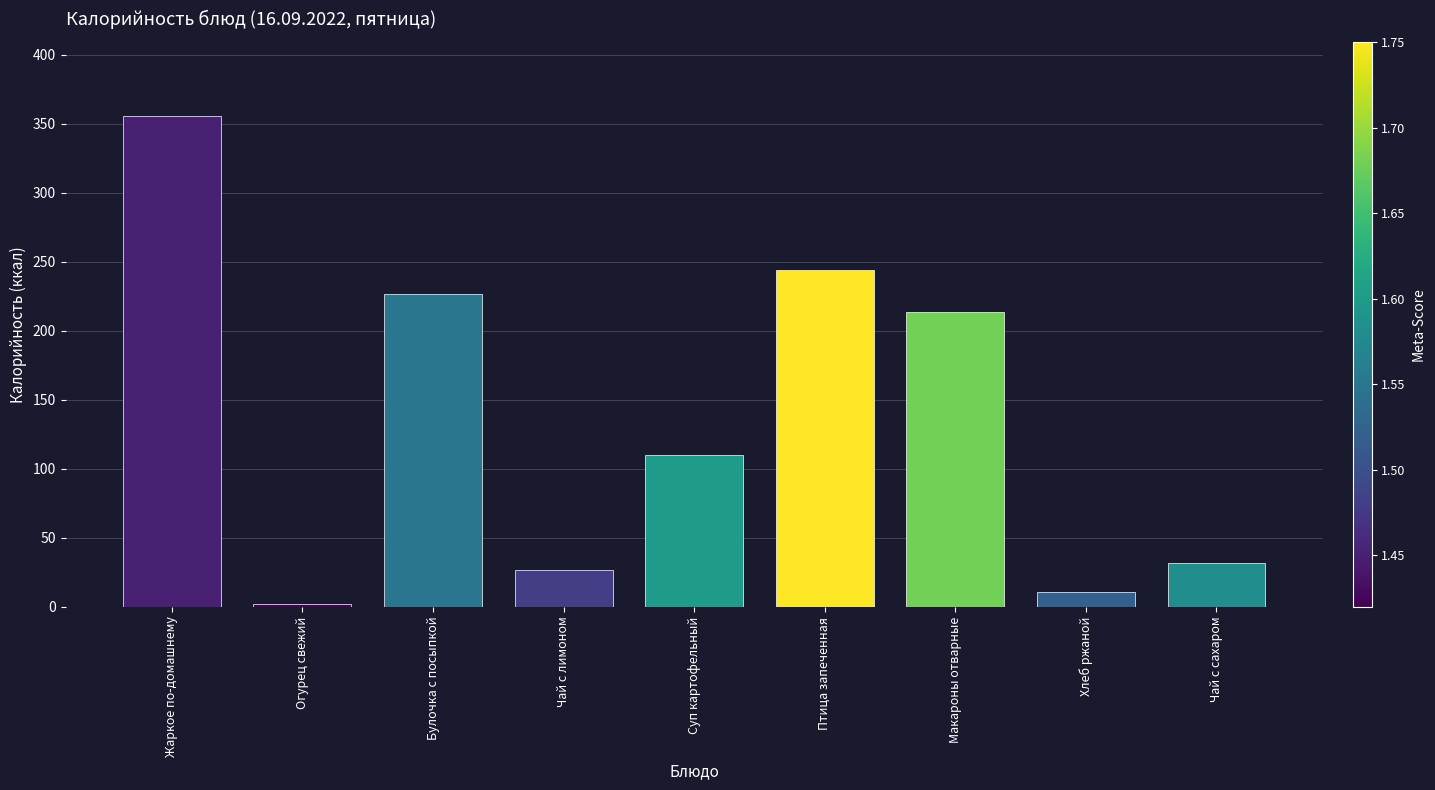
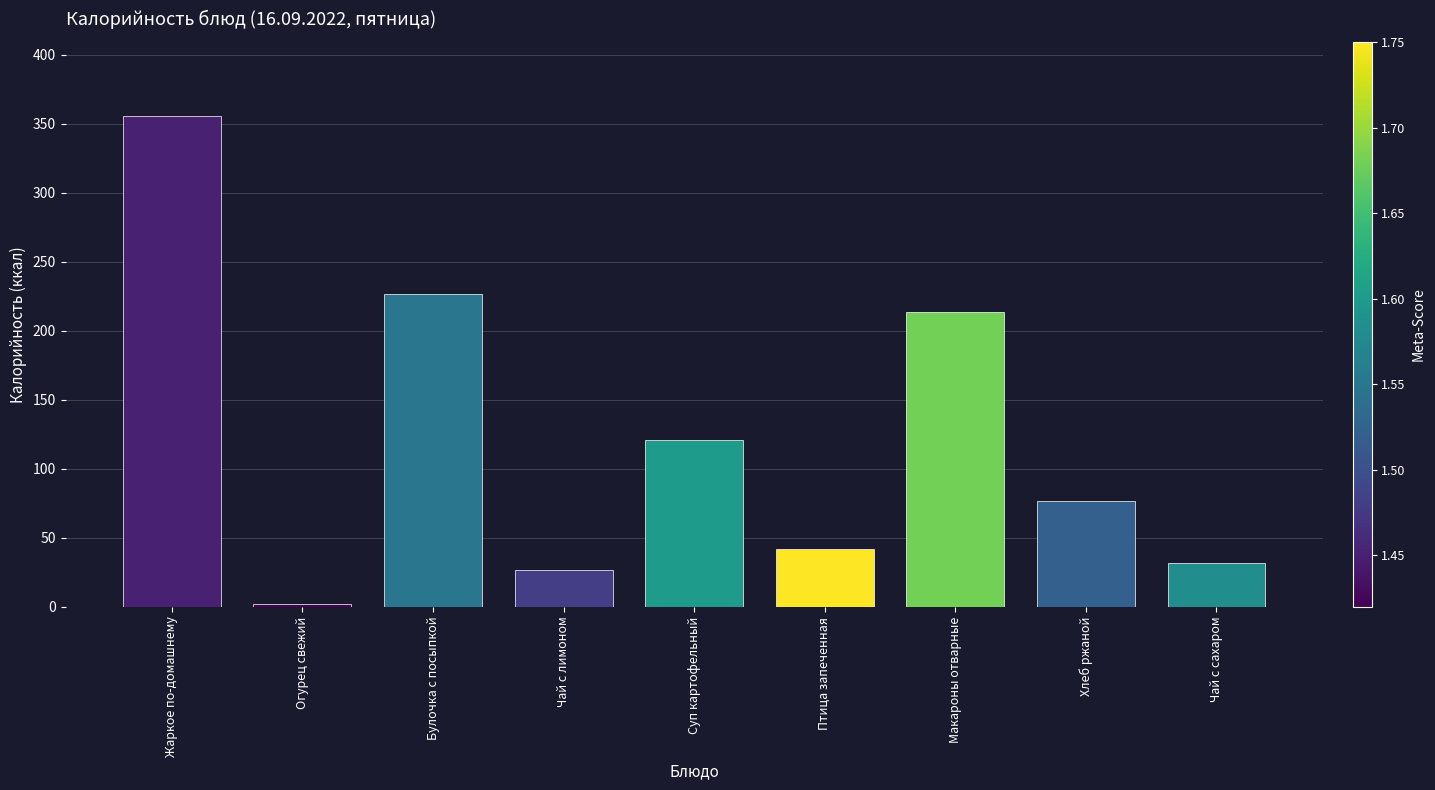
Суп картофельный: 110 -> 121
Птица запеченная: 244 -> 42
Хлеб ржаной: 11 -> 77
